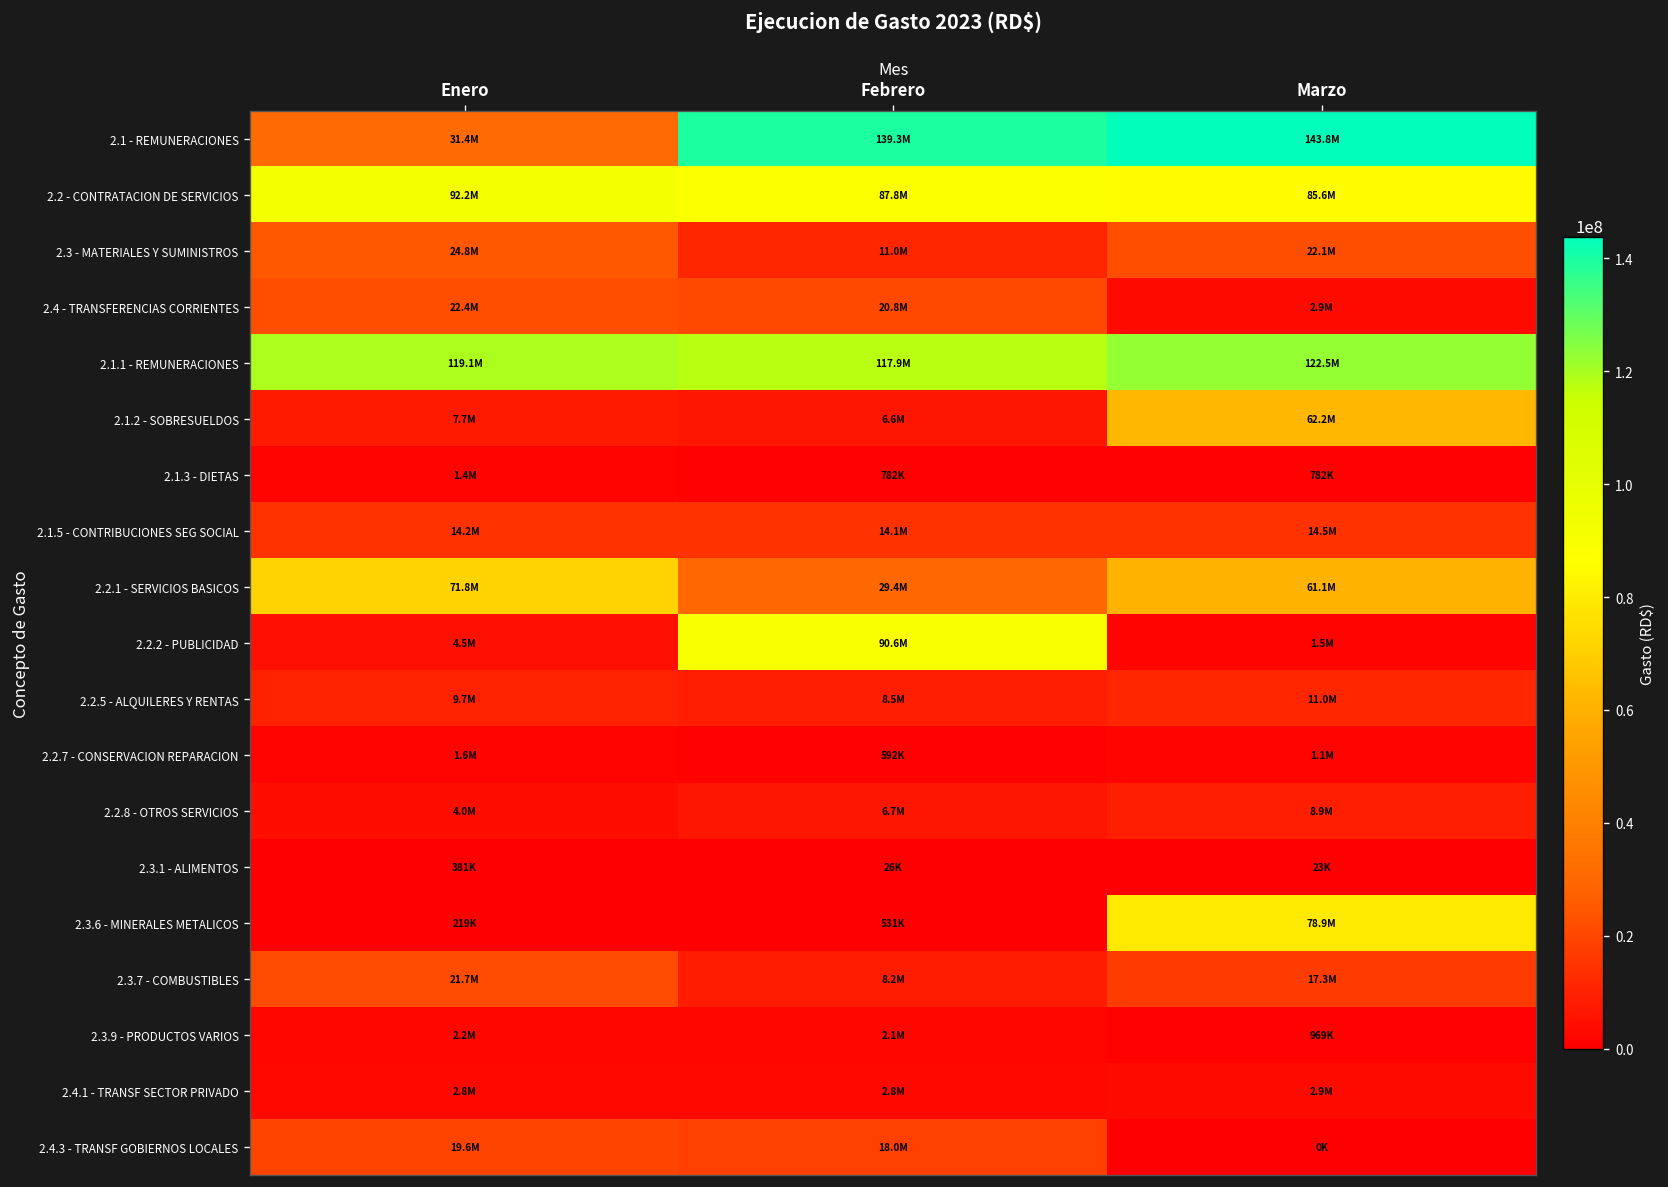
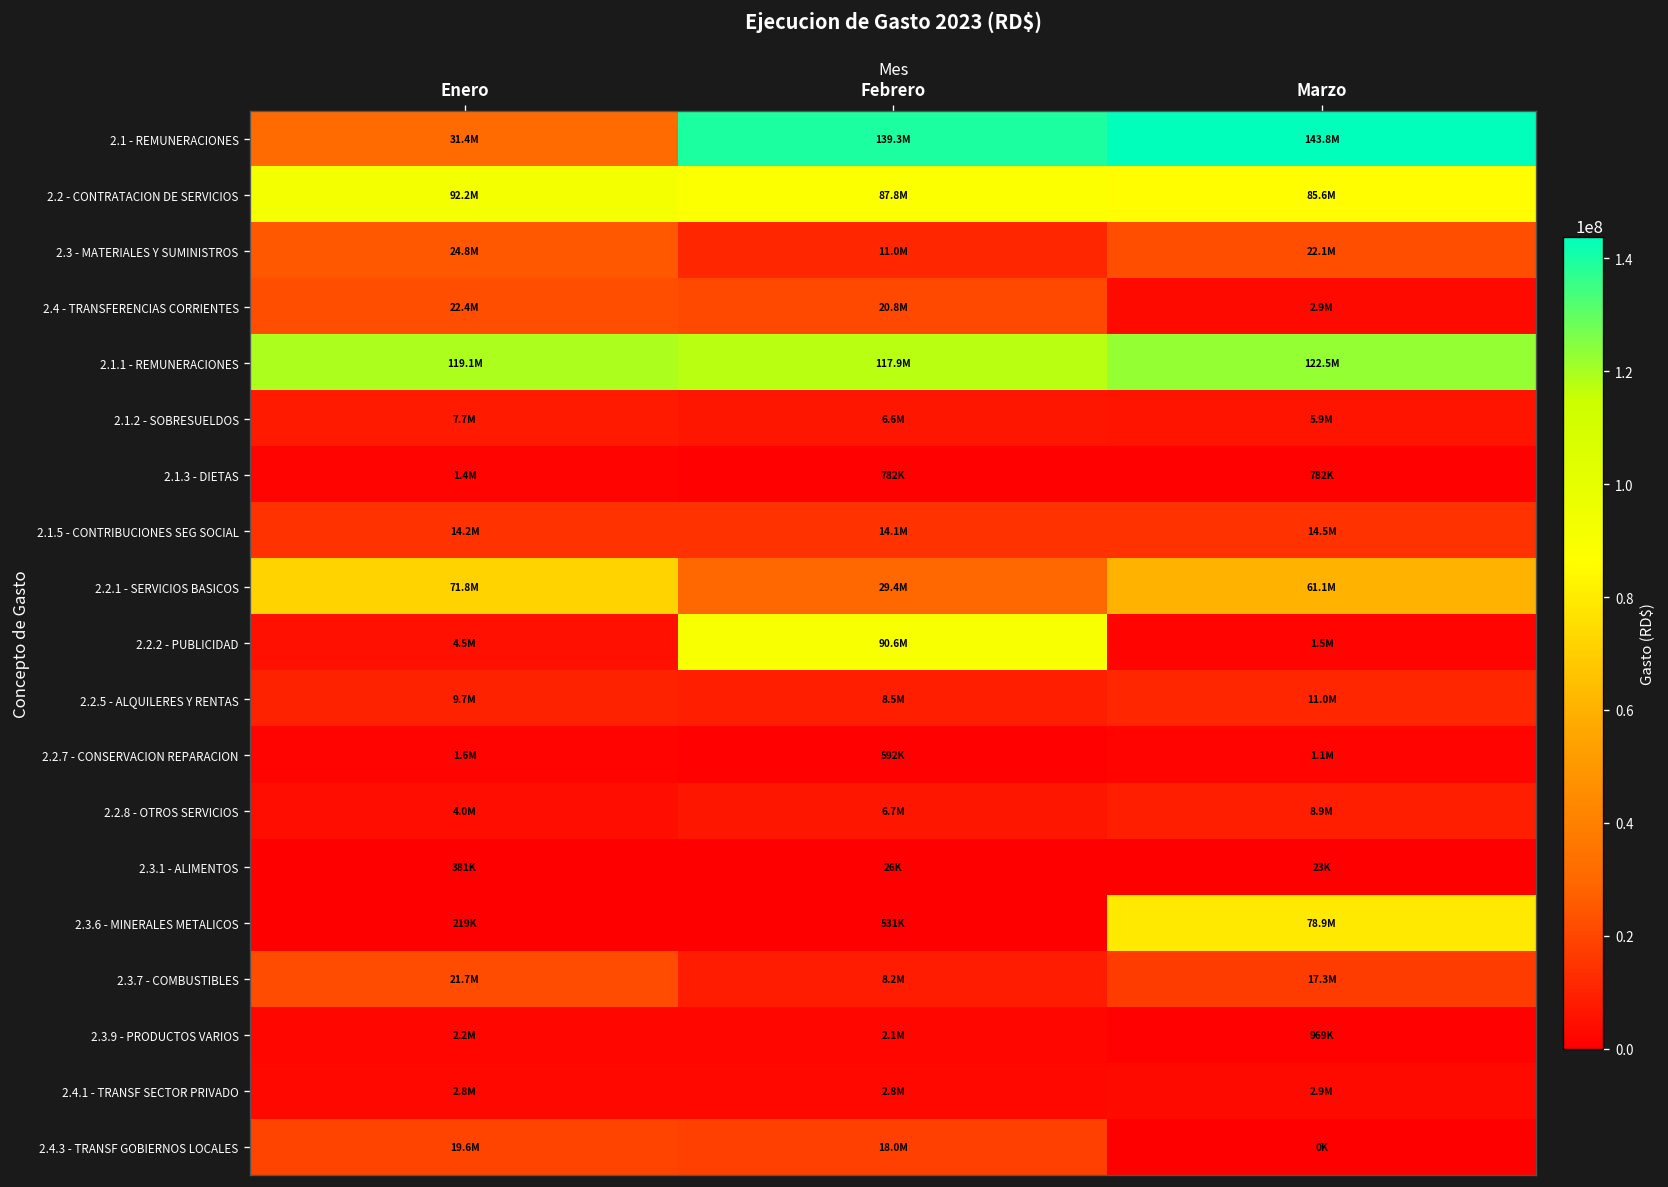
2.1.2 - SOBRESUELDOS, Marzo: 62.2M -> 5.9M
